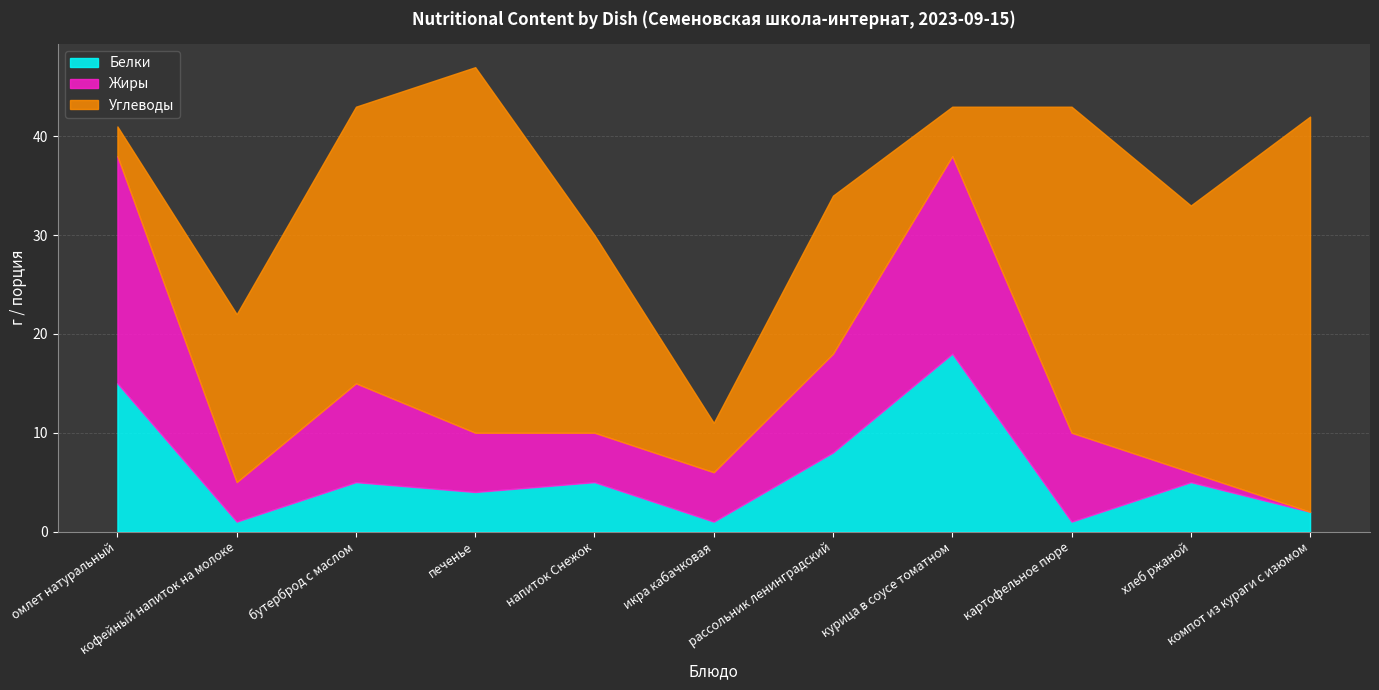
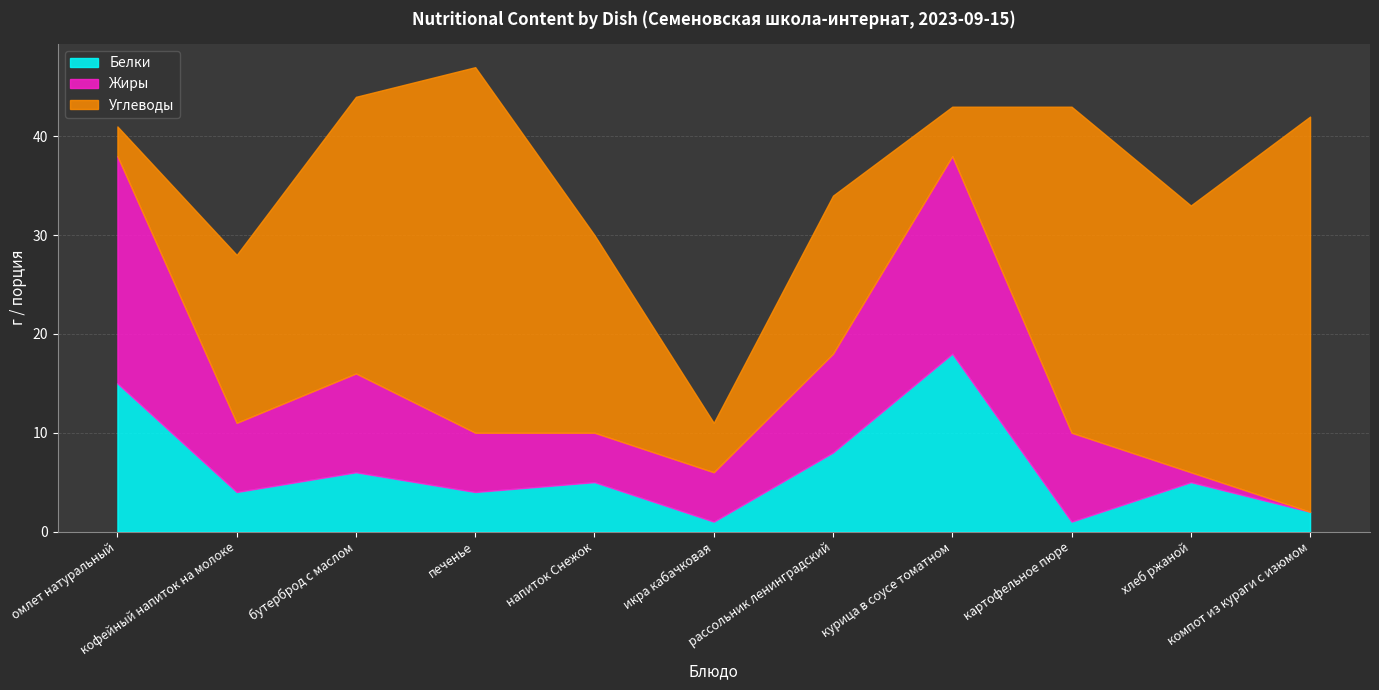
Белки, кофейный напиток на молоке: 1 -> 4
Жиры, кофейный напиток на молоке: 4 -> 7
Белки, бутерброд с маслом: 5 -> 6
